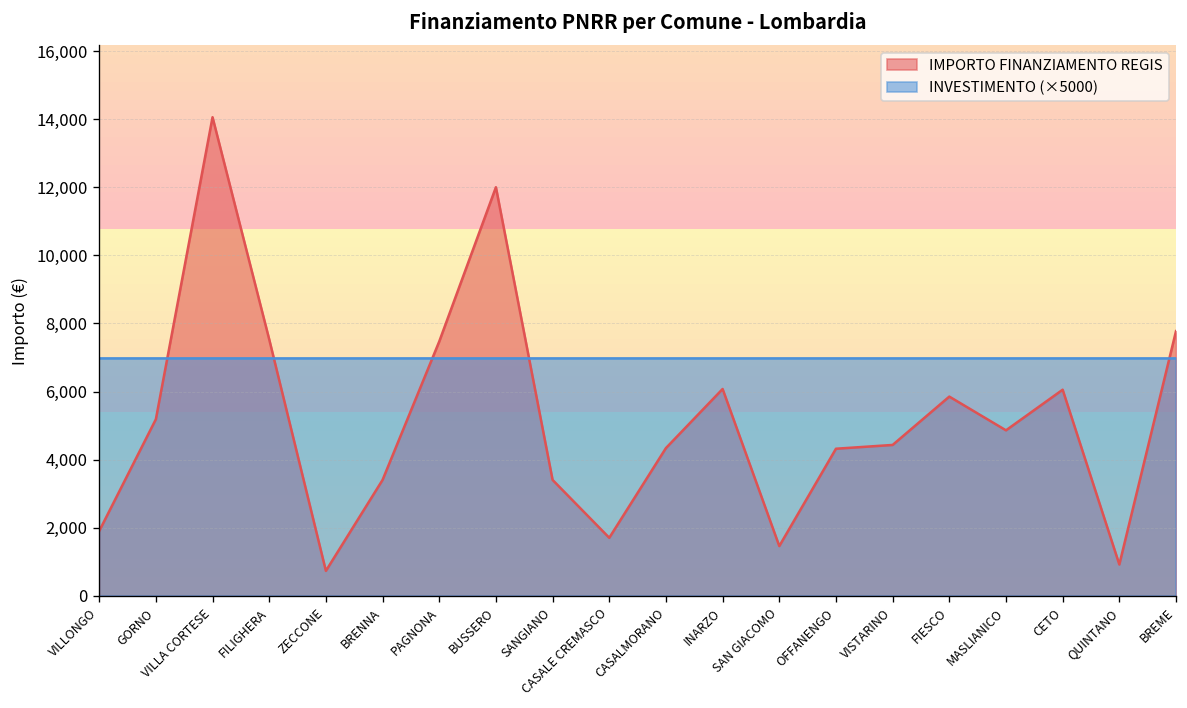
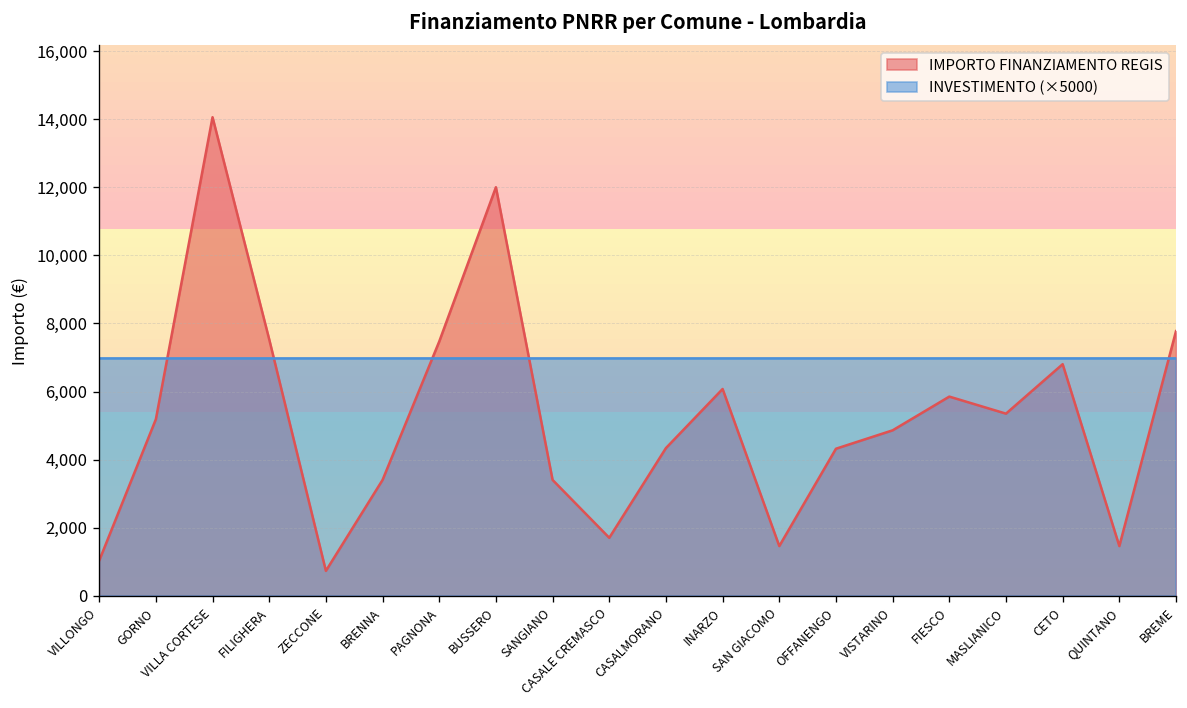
IMPORTO FINANZIAMENTO REGIS, VILLONGO: 1,900 -> 1,000
IMPORTO FINANZIAMENTO REGIS, VISTARINO: 4,400 -> 4,900
IMPORTO FINANZIAMENTO REGIS, MASLIANICO: 4,900 -> 5,400
IMPORTO FINANZIAMENTO REGIS, CETO: 6,100 -> 6,800
IMPORTO FINANZIAMENTO REGIS, QUINTANO: 900 -> 1,500
